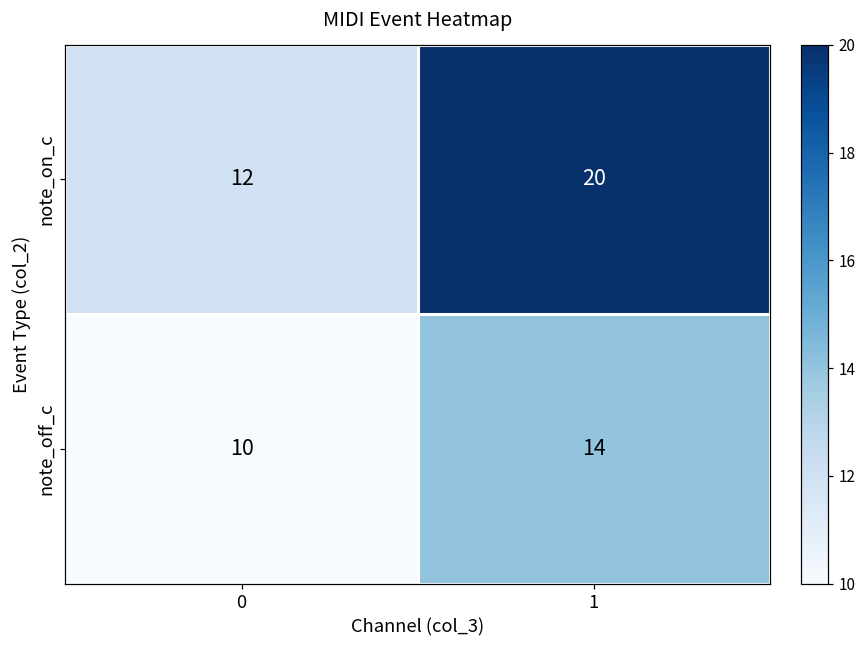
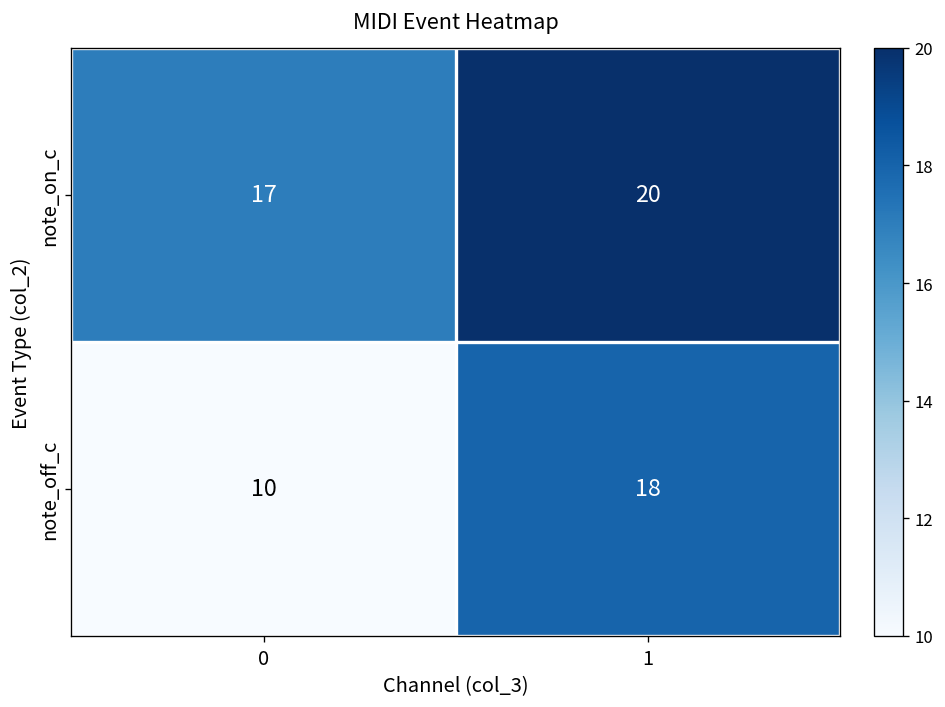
note_on_c, 0: 12 -> 17
note_off_c, 1: 14 -> 18
